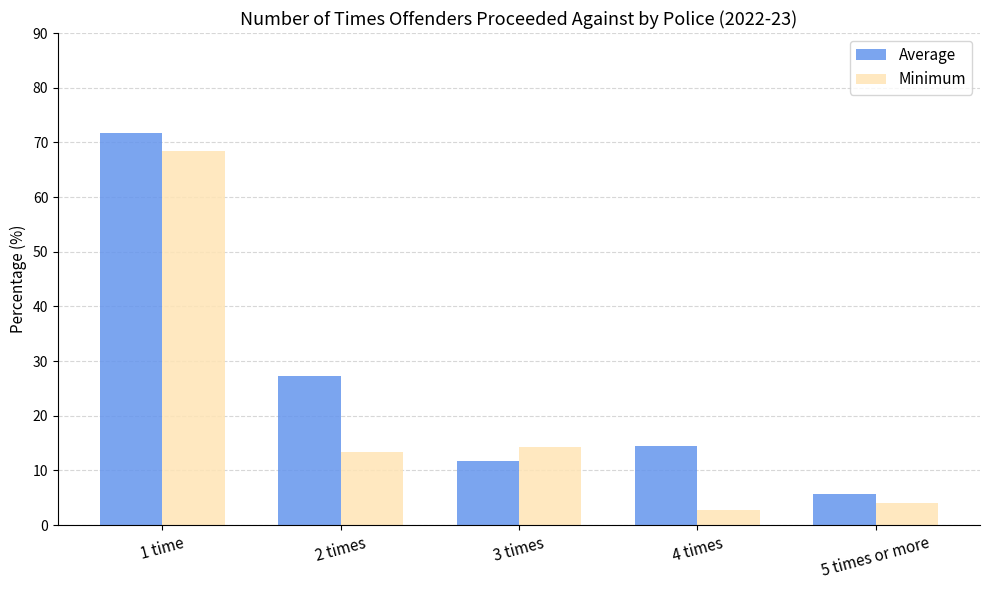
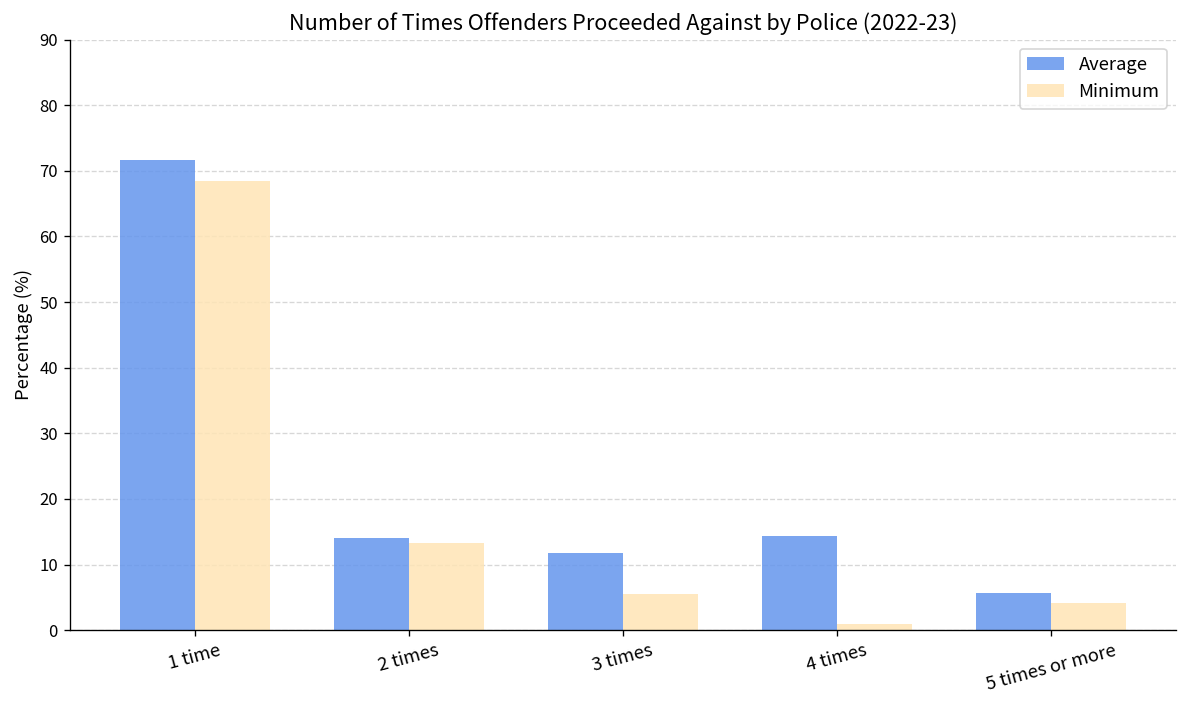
Average, 2 times: 27 -> 14
Minimum, 3 times: 14 -> 6
Minimum, 4 times: 3 -> 1
